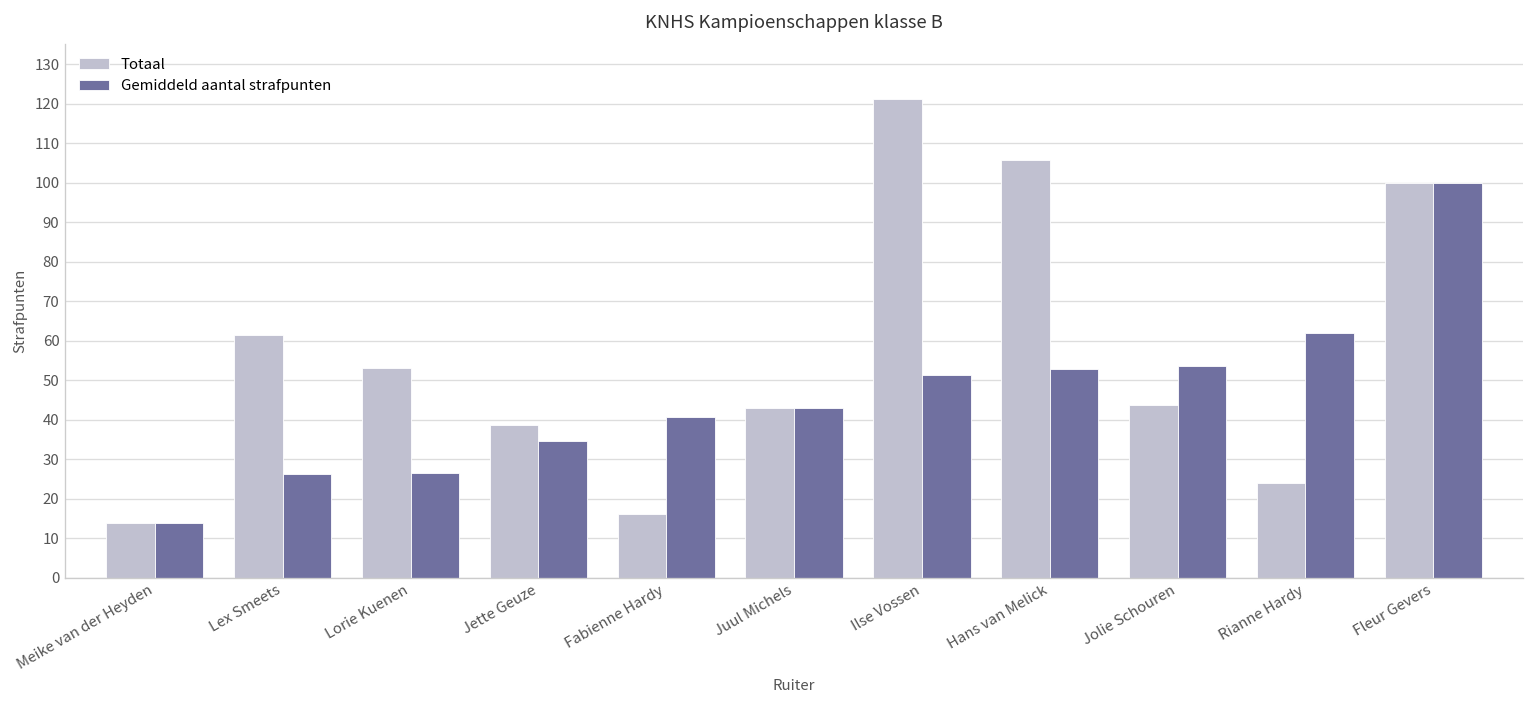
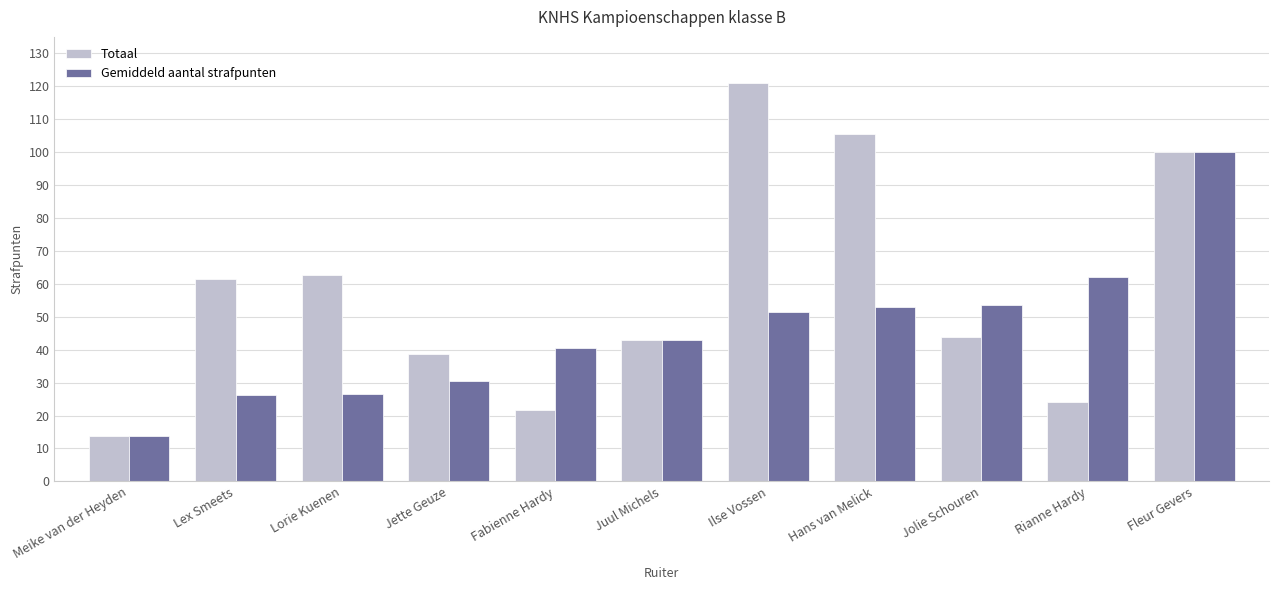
Totaal, Lorie Kuenen: 53 -> 63
Gemiddeld aantal strafpunten, Jette Geuze: 35 -> 31
Totaal, Fabienne Hardy: 16 -> 22
